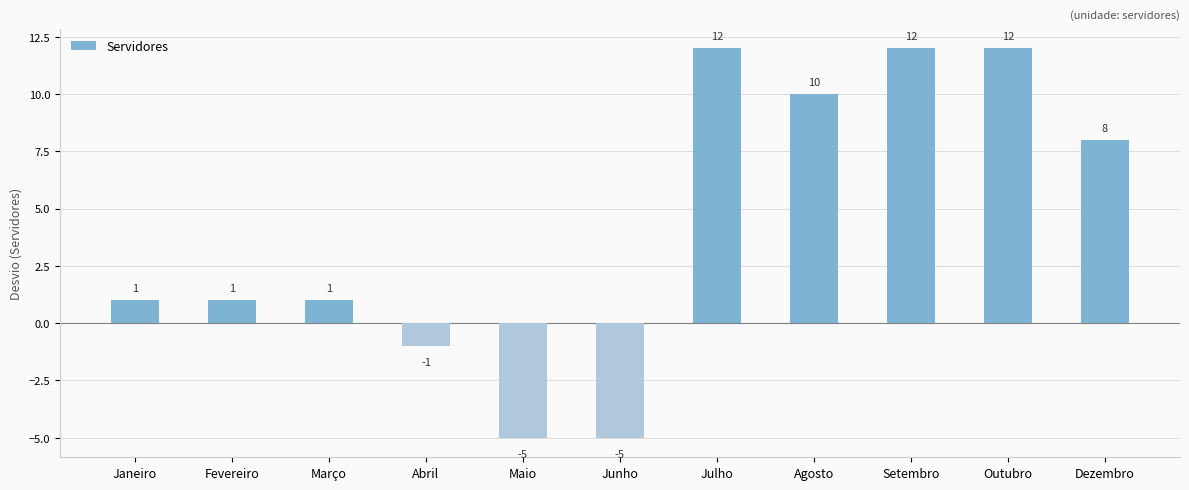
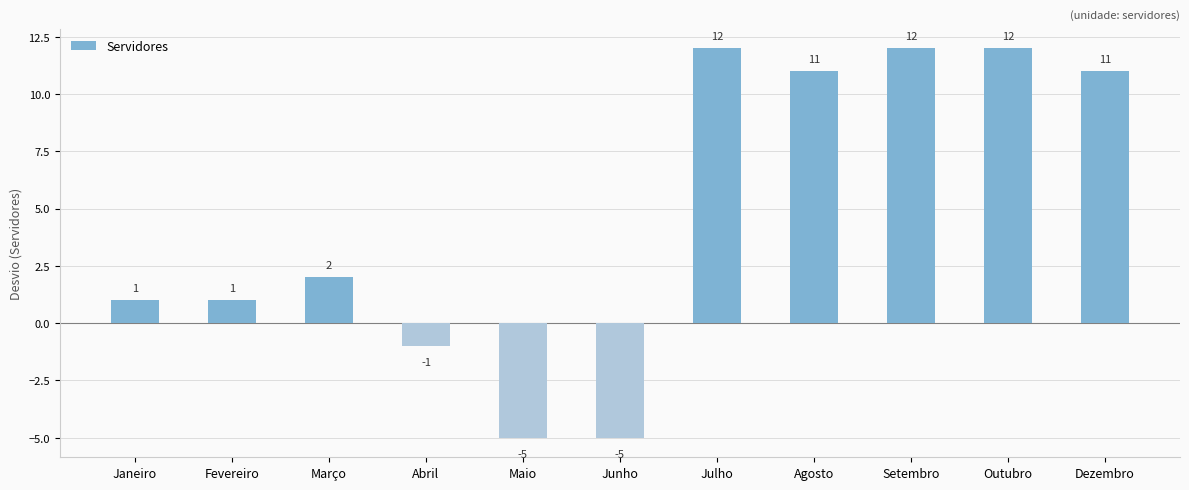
Março: 1 -> 2
Agosto: 10 -> 11
Dezembro: 8 -> 11
